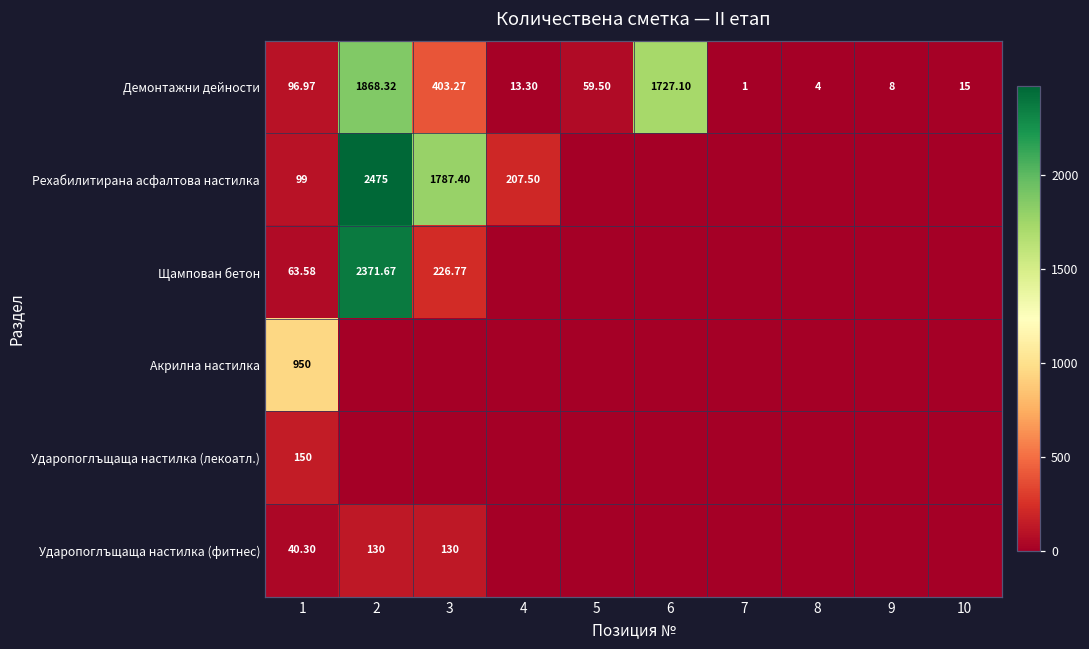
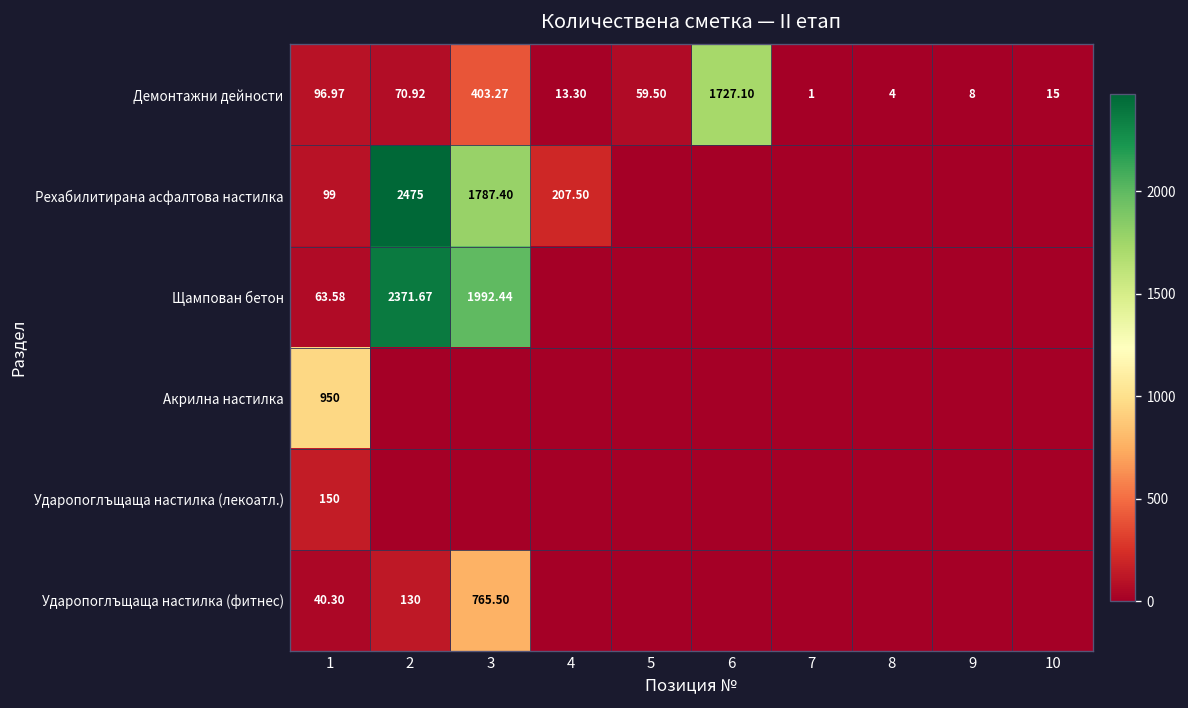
Демонтажни дейности, 2: 1868.32 -> 70.92
Щампован бетон, 3: 226.77 -> 1992.44
Ударопоглъщаща настилка (фитнес), 3: 130 -> 765.50
